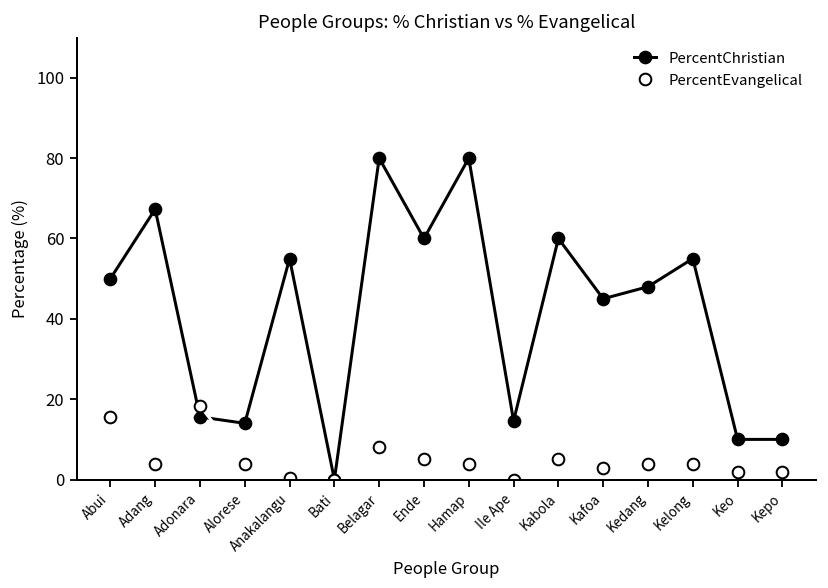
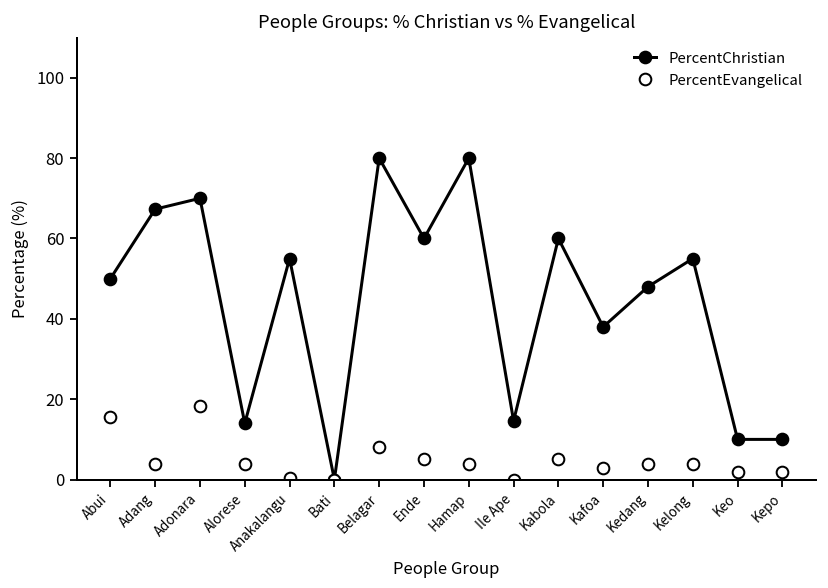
PercentChristian, Adonara: 16 -> 70
PercentChristian, Kafoa: 45 -> 38
